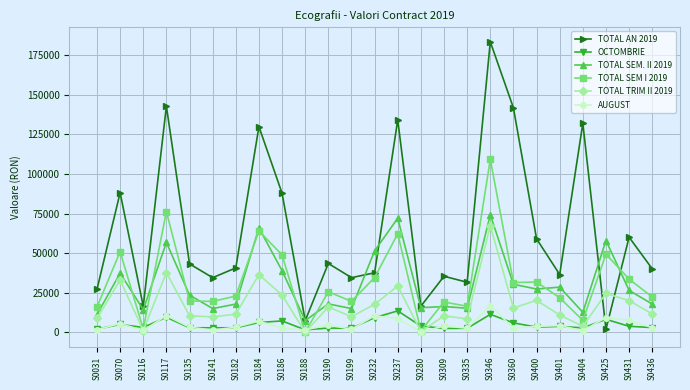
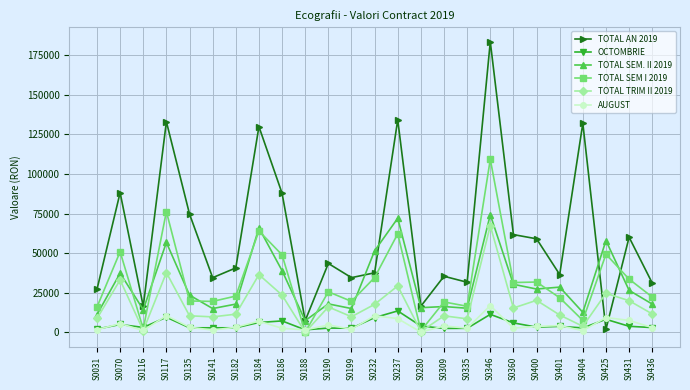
TOTAL AN 2019, S0117: 143000 -> 133000
TOTAL AN 2019, S0135: 43000 -> 75000
TOTAL AN 2019, S0360: 142000 -> 62000
TOTAL AN 2019, S0436: 40000 -> 31000
